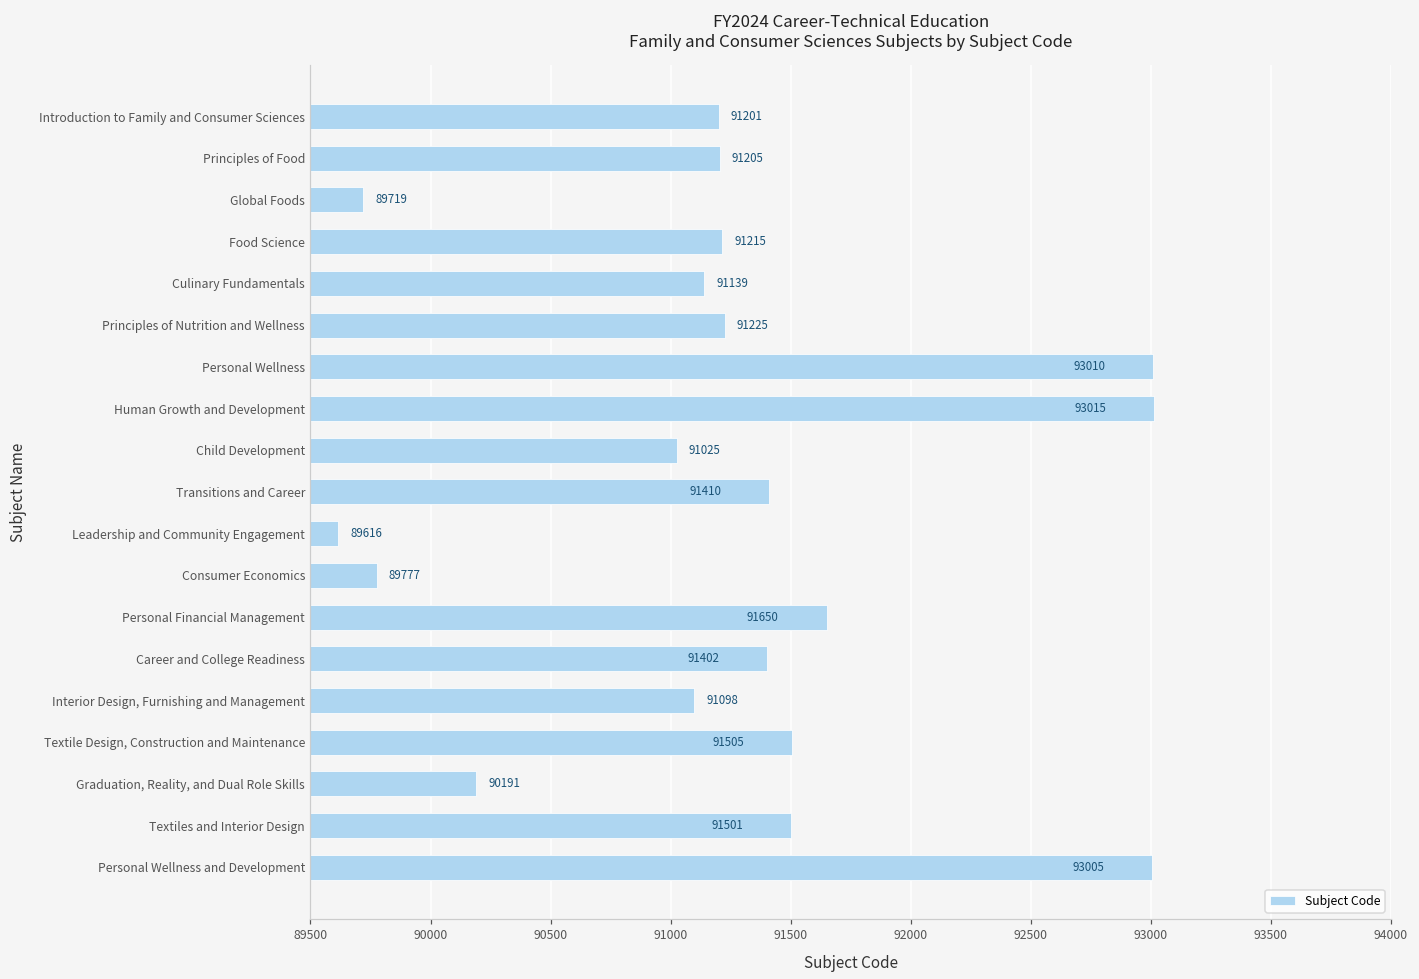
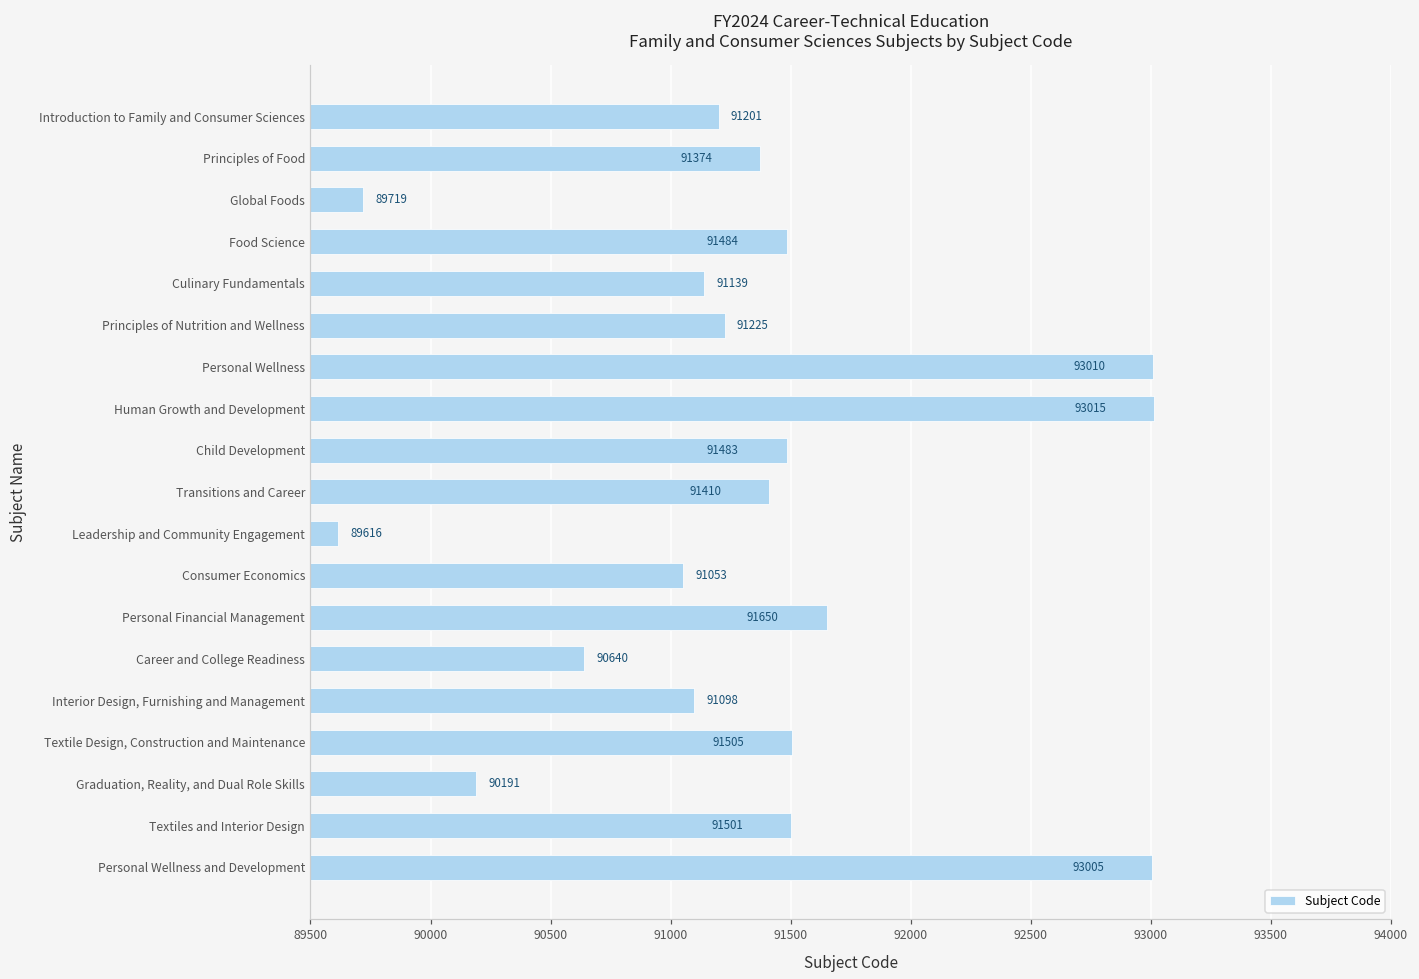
Principles of Food: 91205 -> 91374
Food Science: 91215 -> 91484
Child Development: 91025 -> 91483
Consumer Economics: 89777 -> 91053
Career and College Readiness: 91402 -> 90640
